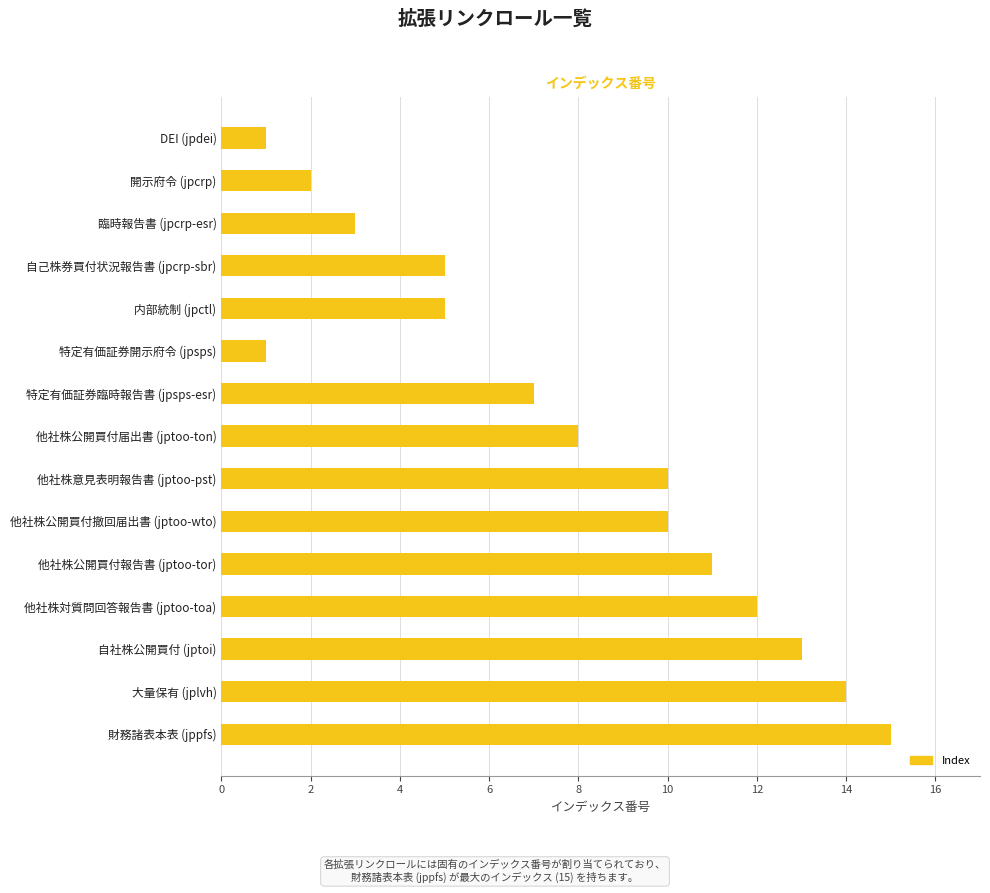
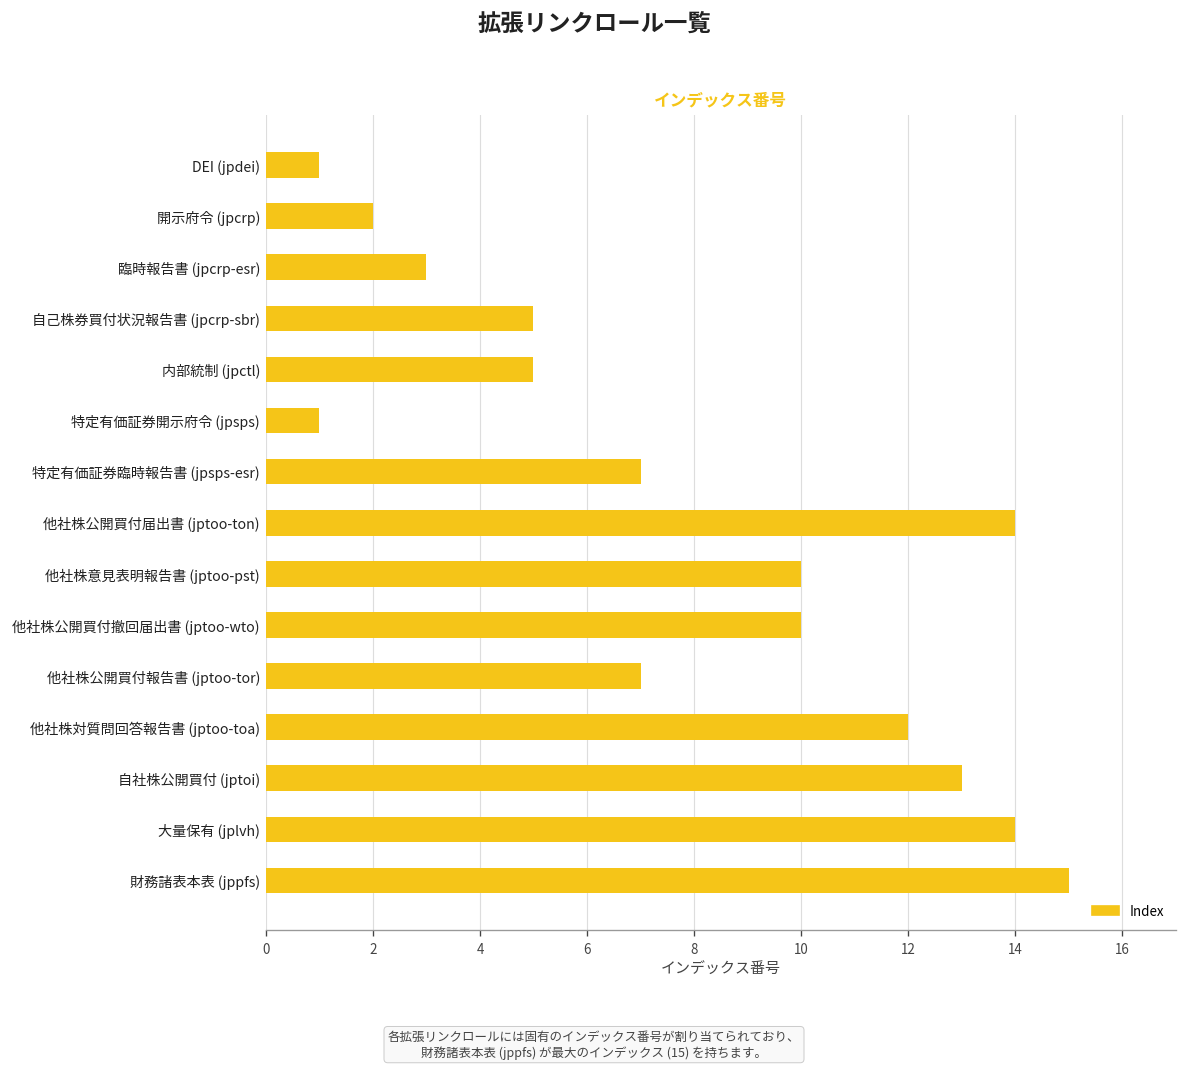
他社株公開買付届出書 (jptoo-ton): 8 -> 14
他社株公開買付報告書 (jptoo-tor): 11 -> 7
